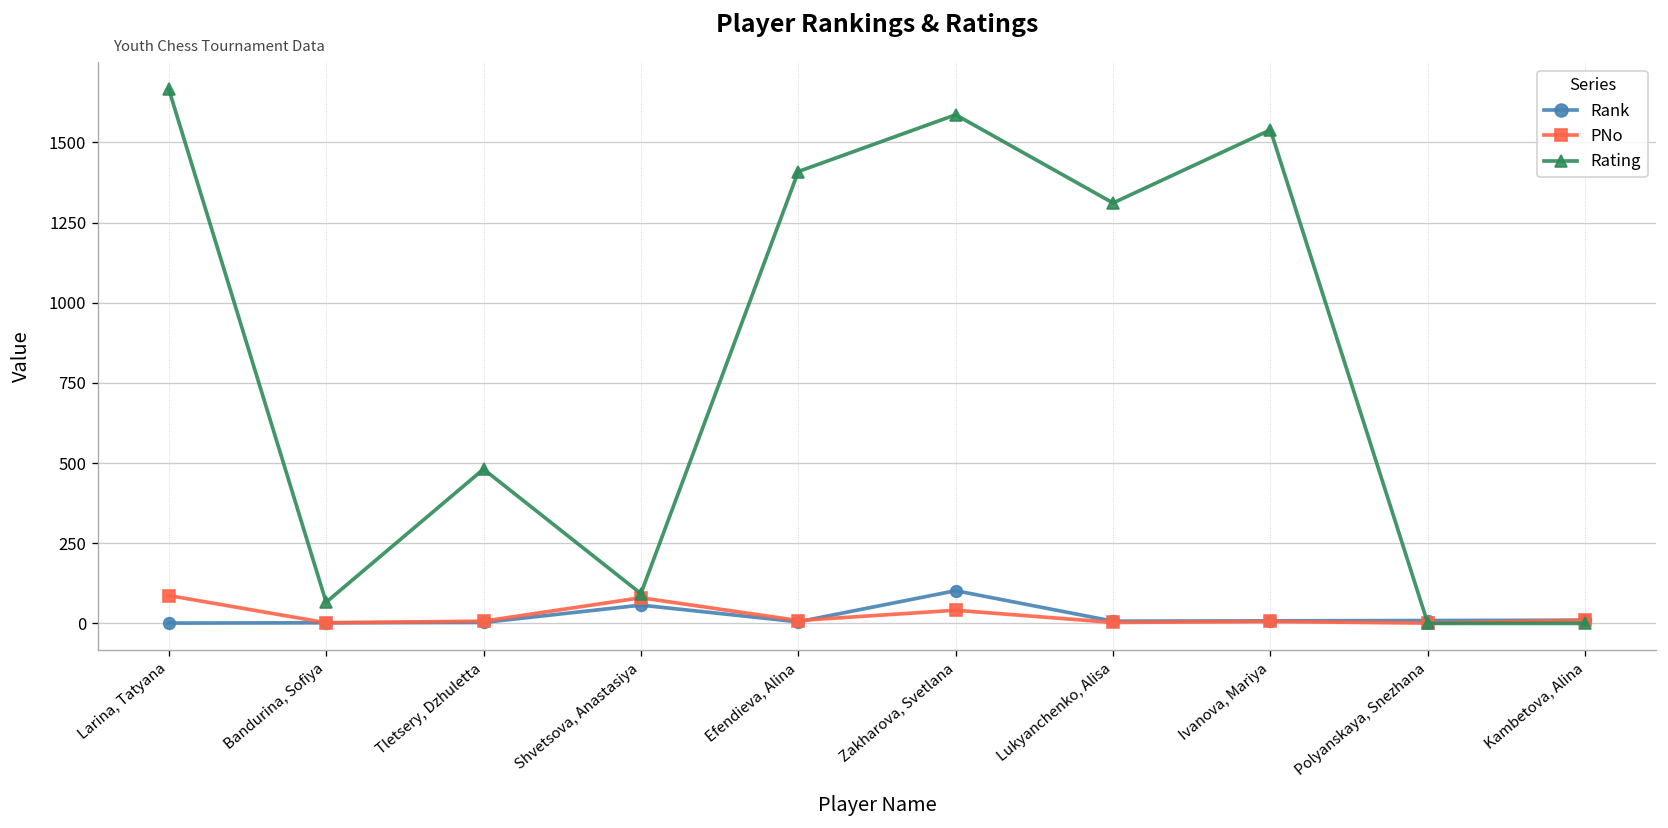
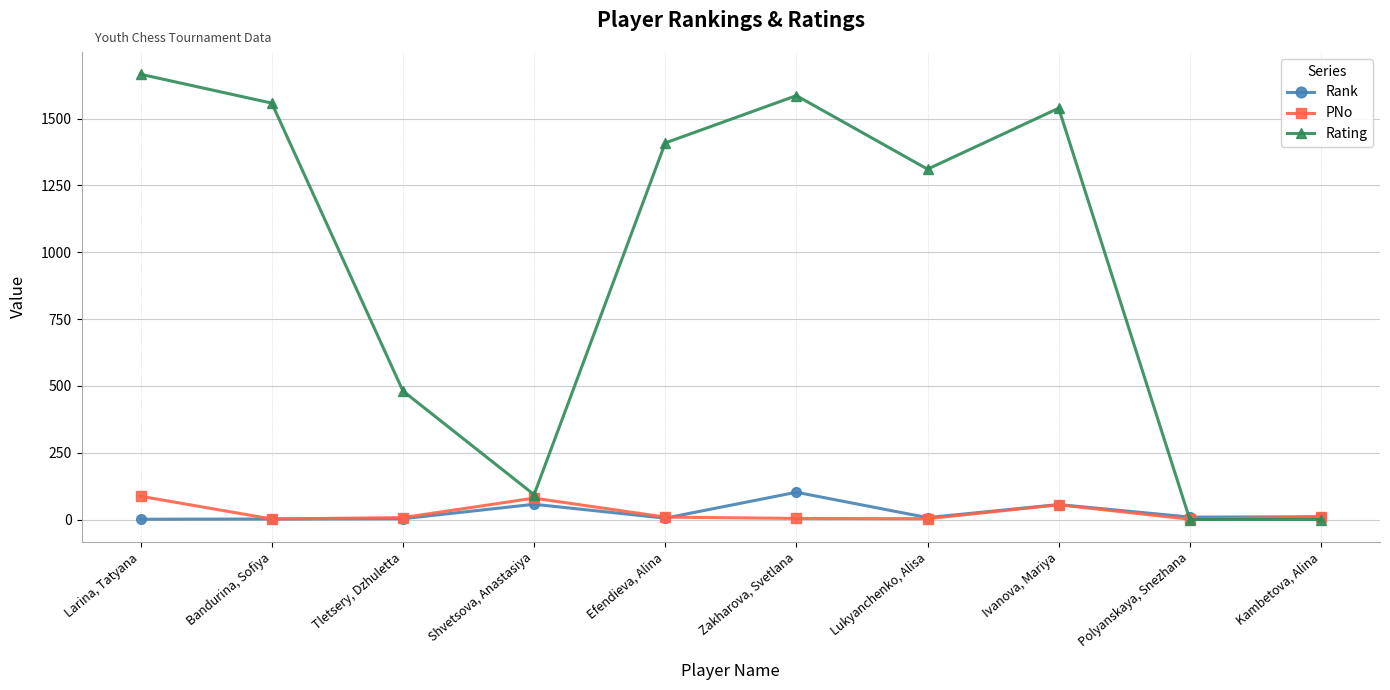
Rating, Bandurina, Sofiya: 70 -> 1560
PNo, Zakharova, Svetlana: 40 -> 0
Rank, Ivanova, Mariya: 10 -> 60
PNo, Ivanova, Mariya: 10 -> 60
